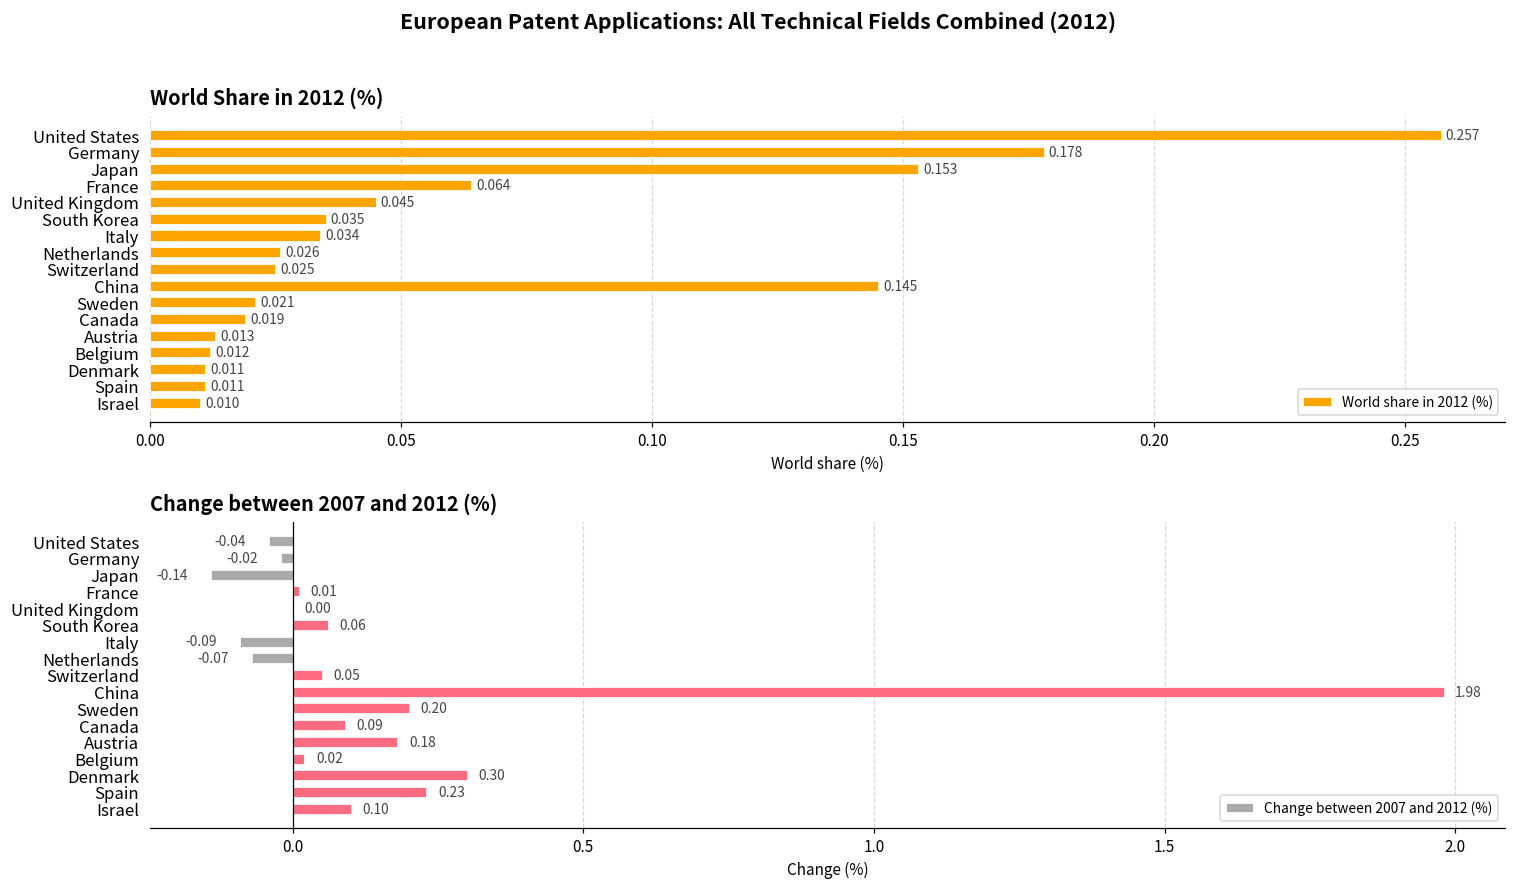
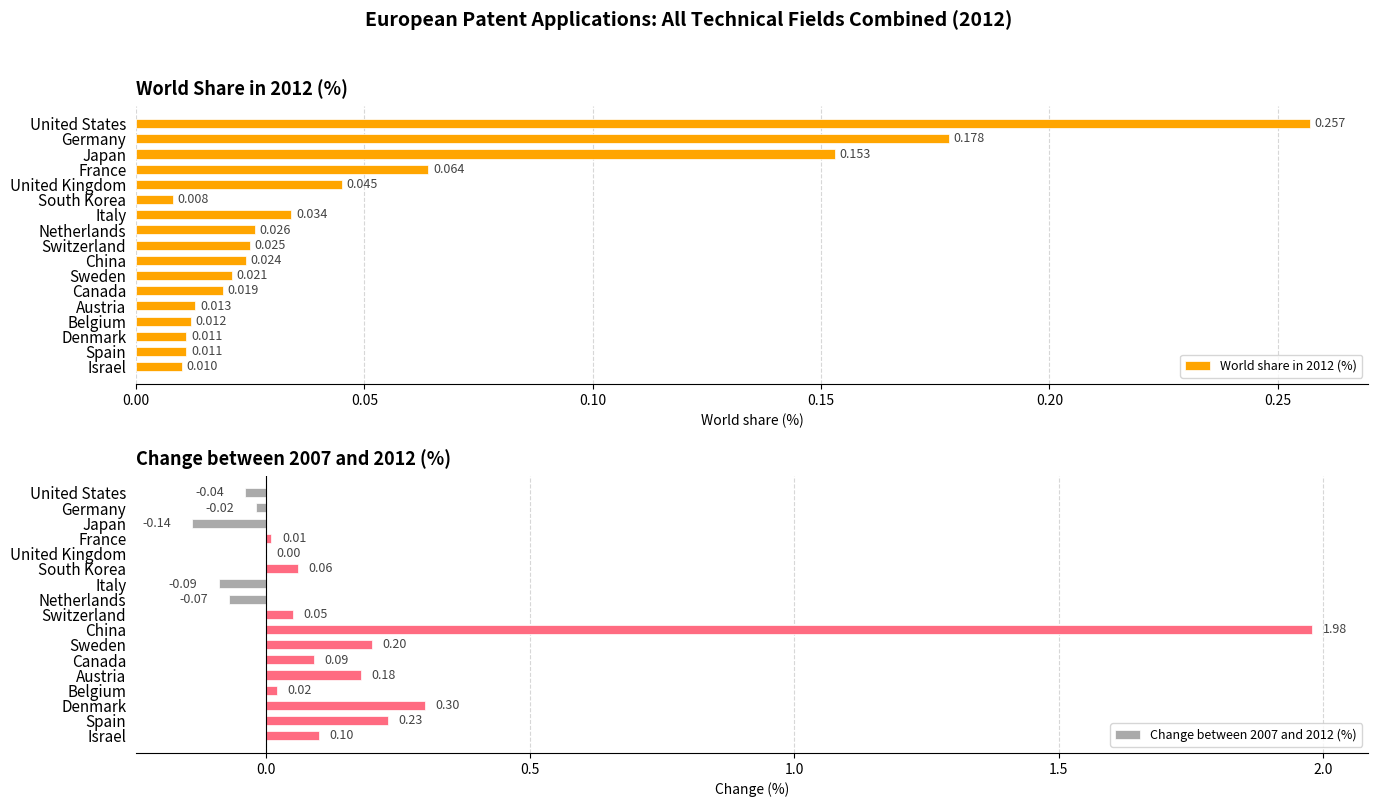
World Share in 2012 (%), South Korea: 0.035 -> 0.008
World Share in 2012 (%), China: 0.145 -> 0.024
